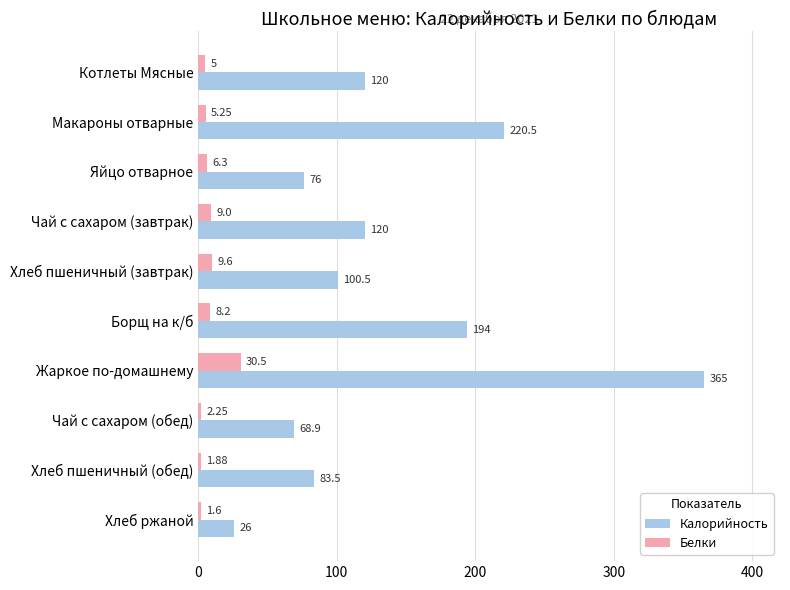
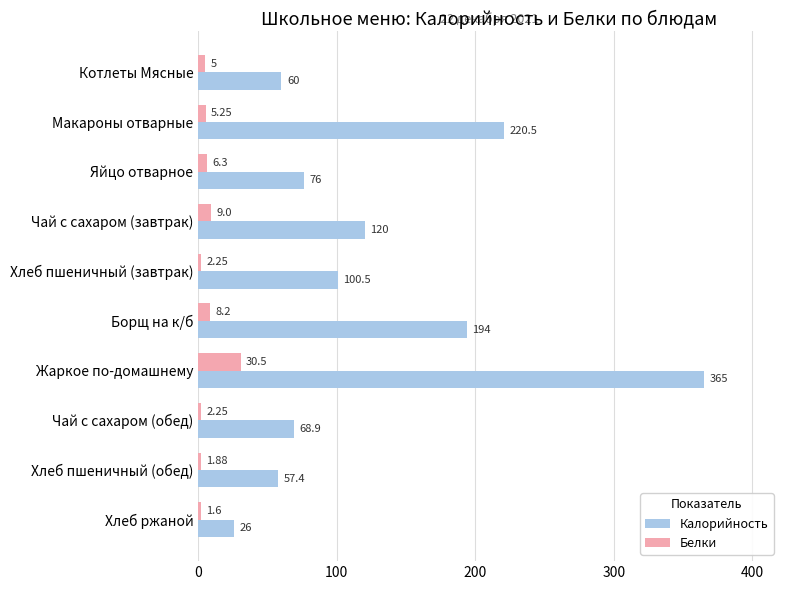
Калорийность, Котлеты Мясные: 120 -> 60
Белки, Хлеб пшеничный (завтрак): 9.6 -> 2.25
Калорийность, Хлеб пшеничный (обед): 83.5 -> 57.4
